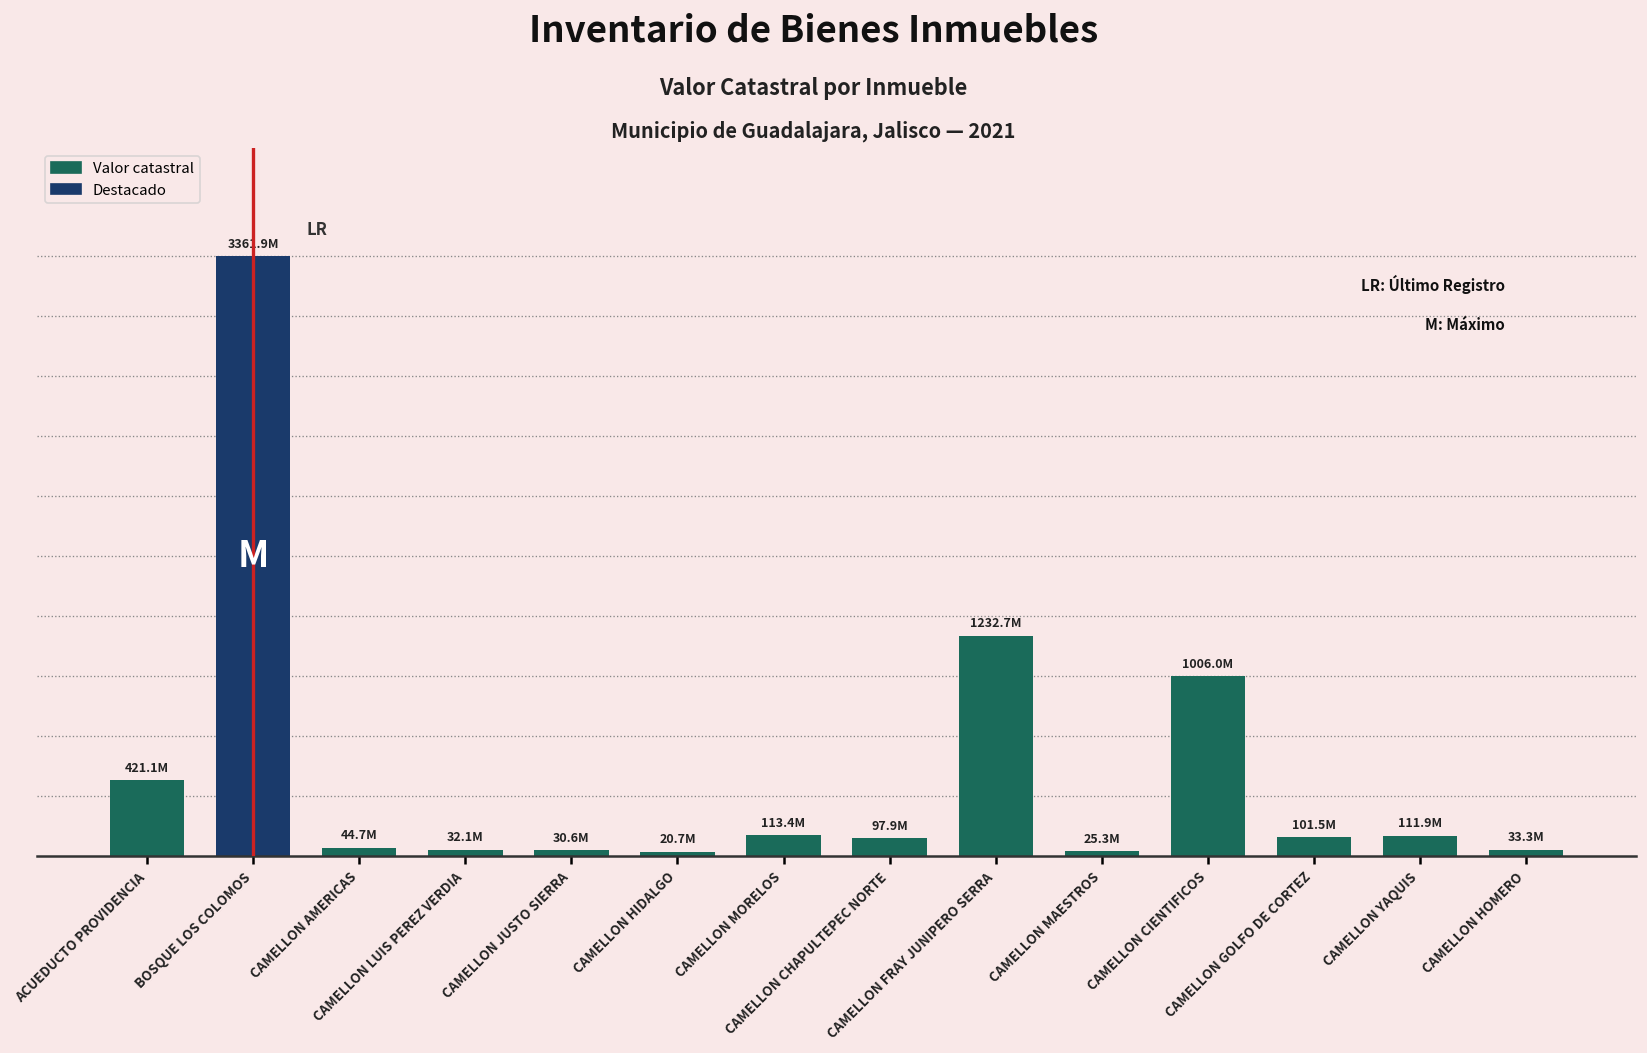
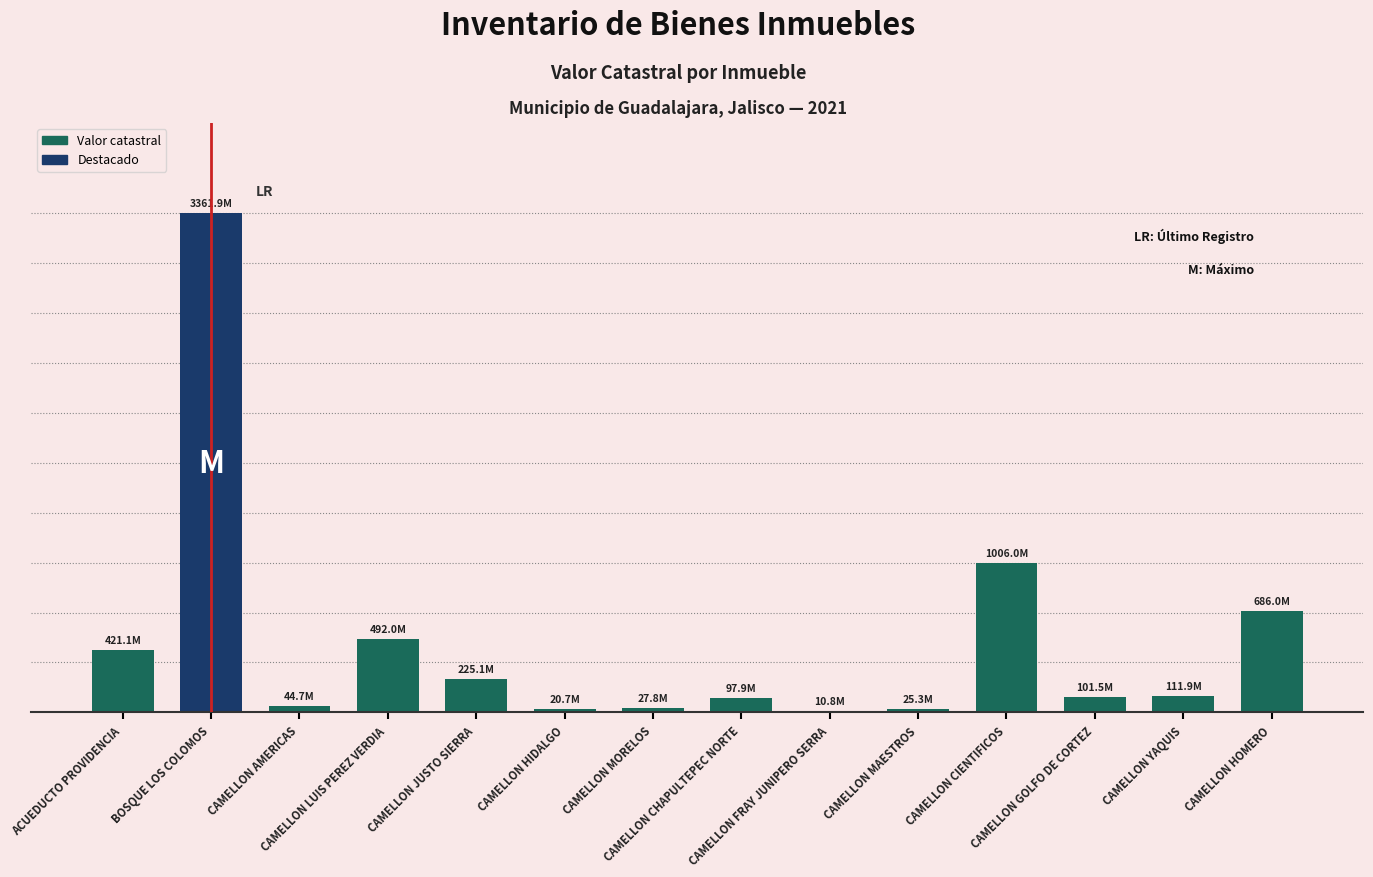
CAMELLON LUIS PEREZ VERDIA: 32.1M -> 492.0M
CAMELLON JUSTO SIERRA: 30.6M -> 225.1M
CAMELLON MORELOS: 113.4M -> 27.8M
CAMELLON FRAY JUNIPERO SERRA: 1232.7M -> 10.8M
CAMELLON HOMERO: 33.3M -> 686.0M
